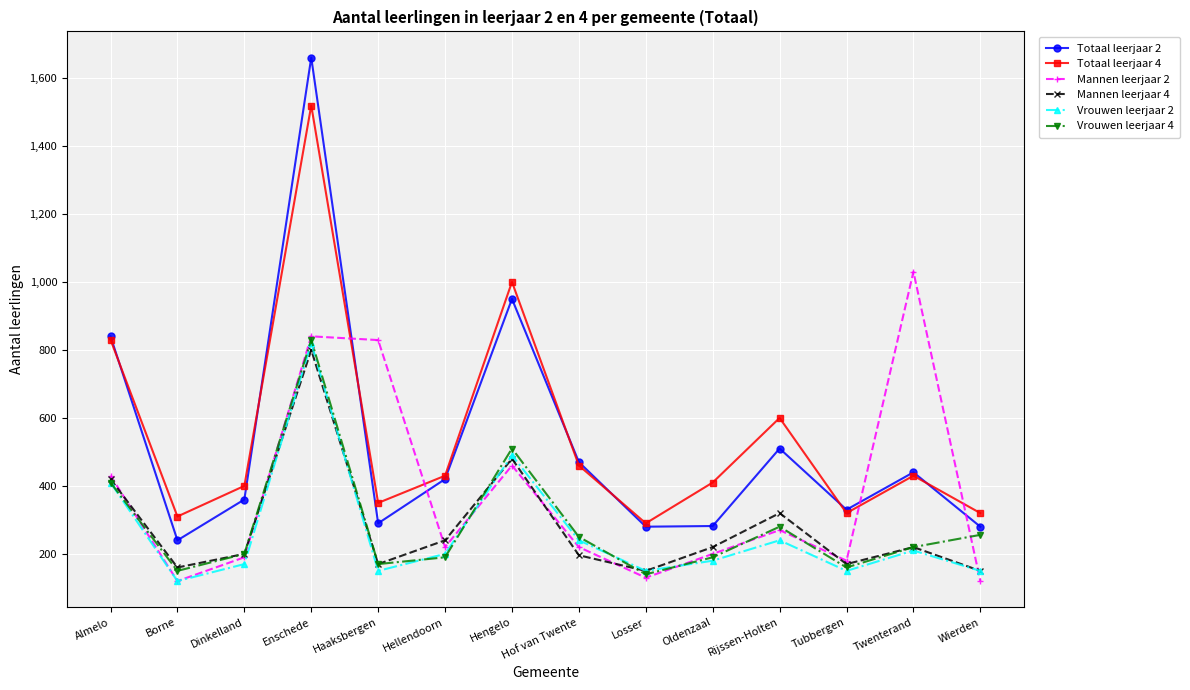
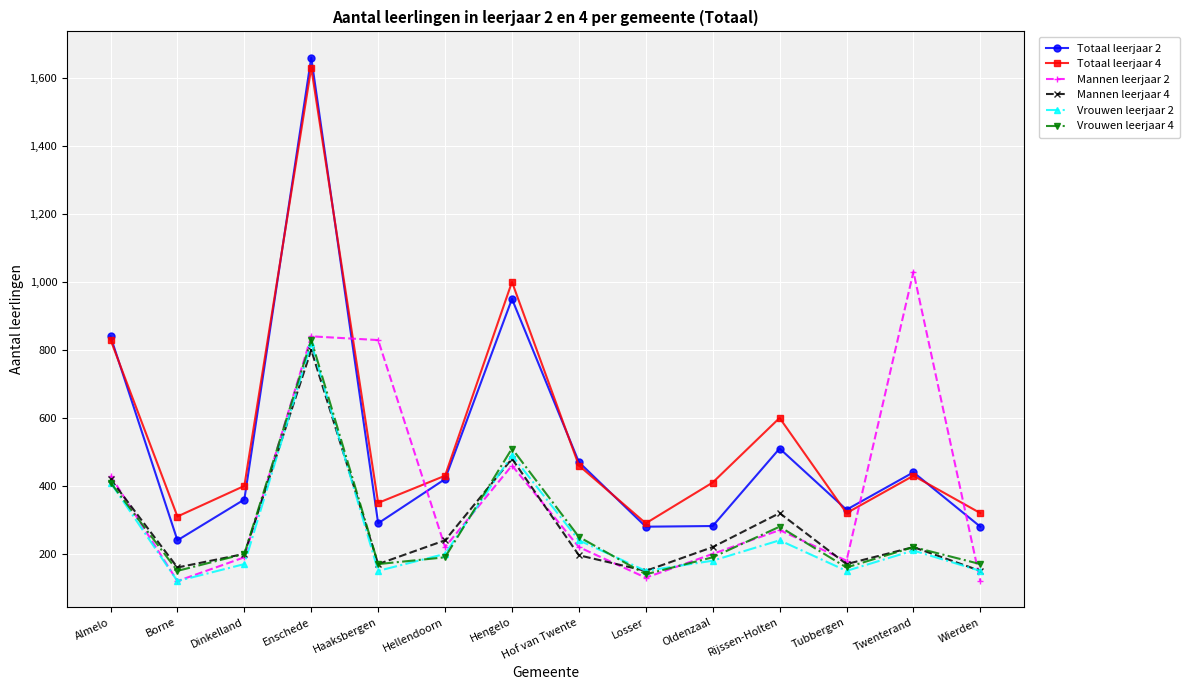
Totaal leerjaar 4, Enschede: 1,520 -> 1,630
Vrouwen leerjaar 4, Wierden: 260 -> 170
